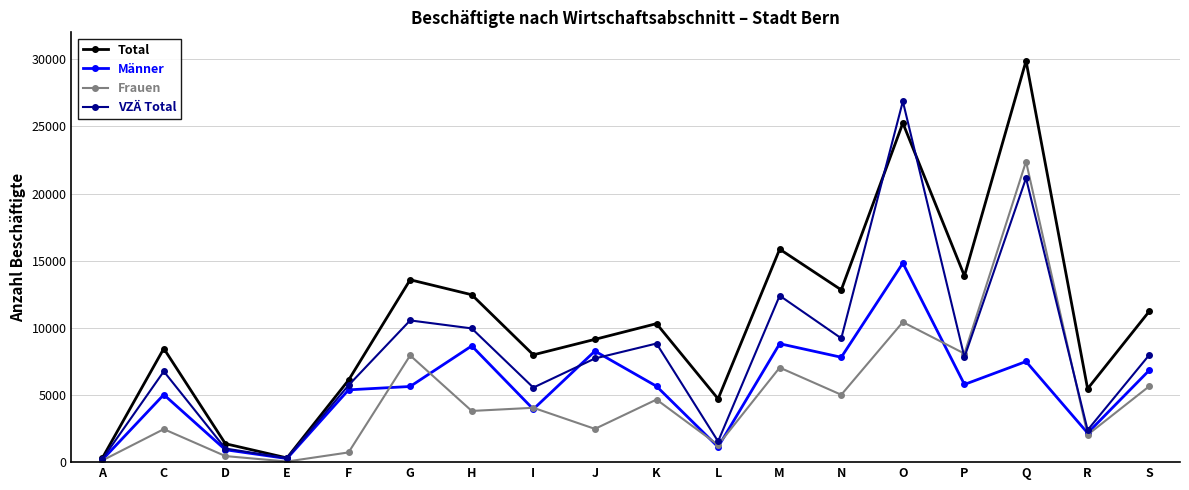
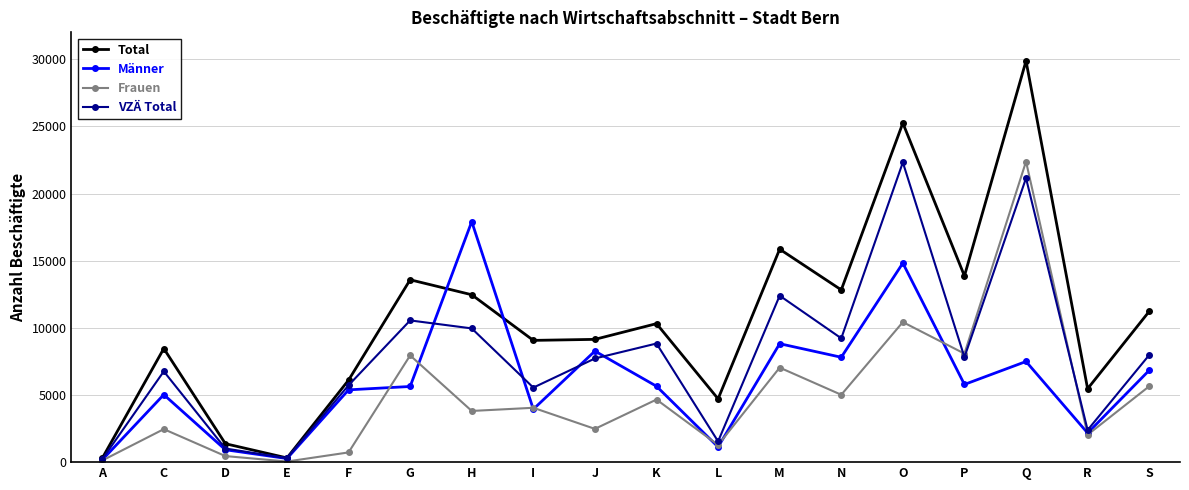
Männer, H: 8700 -> 17900
Total, I: 8000 -> 9100
VZÄ Total, O: 26900 -> 22300
